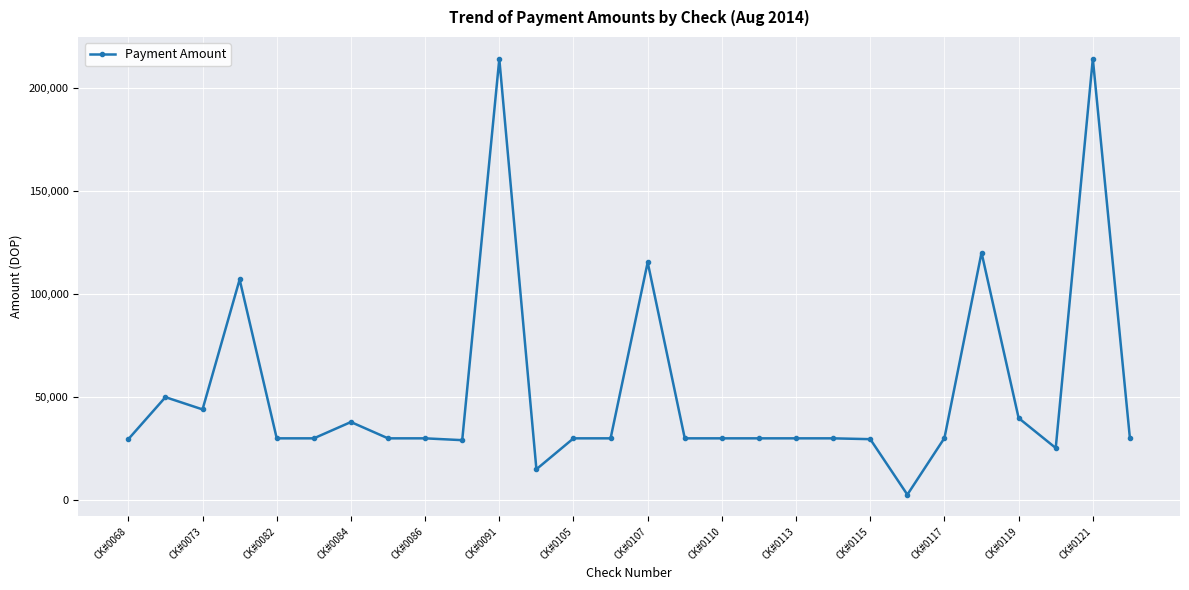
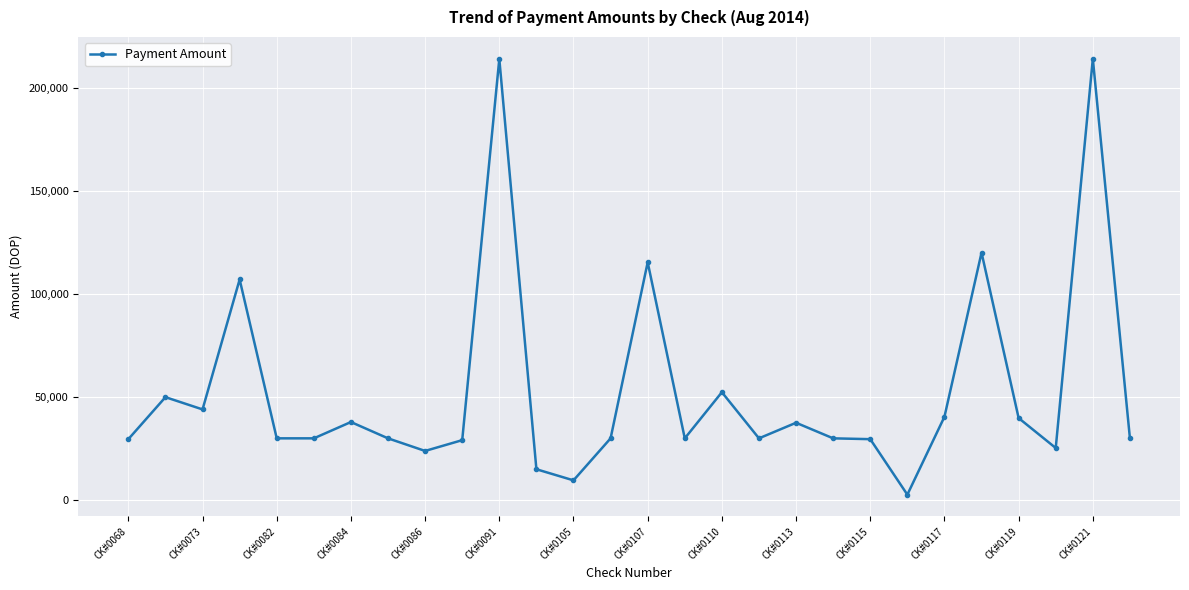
CK#0086: 30,000 -> 24,000
CK#0105: 30,000 -> 10,000
CK#0110: 30,000 -> 52,000
CK#0113: 30,000 -> 38,000
CK#0117: 30,000 -> 40,000
